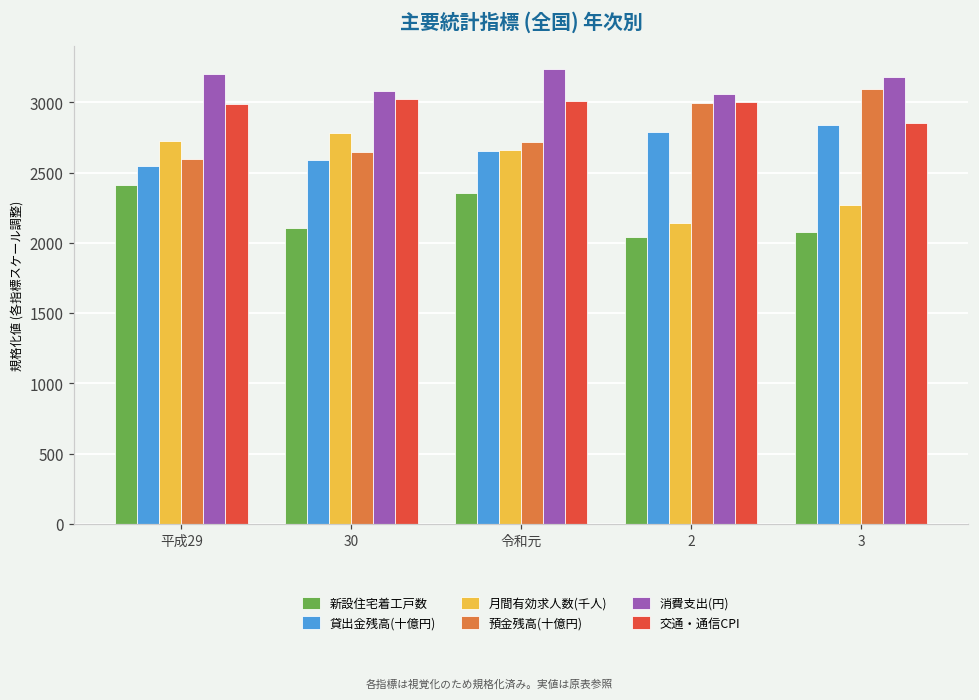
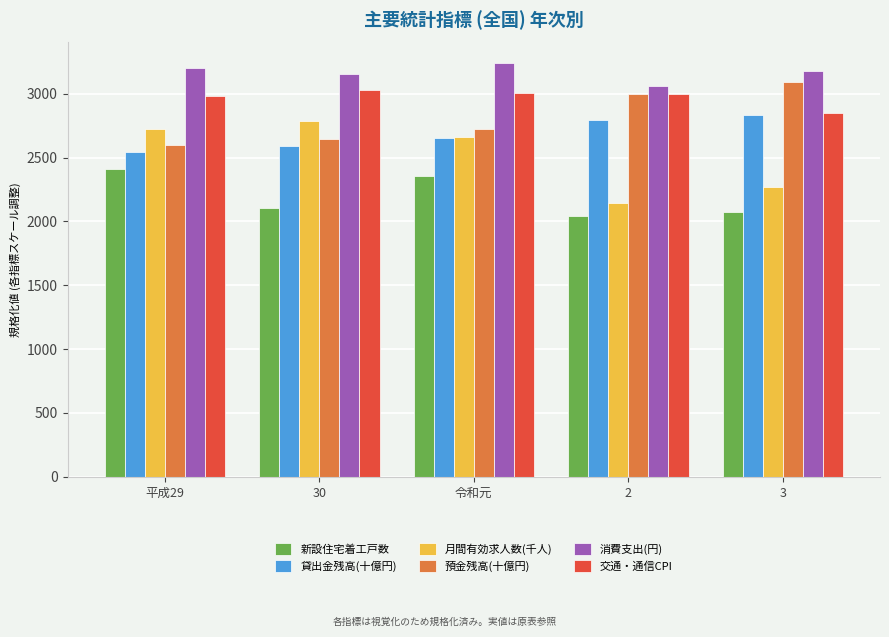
消費支出(円), 30: 3080 -> 3150
